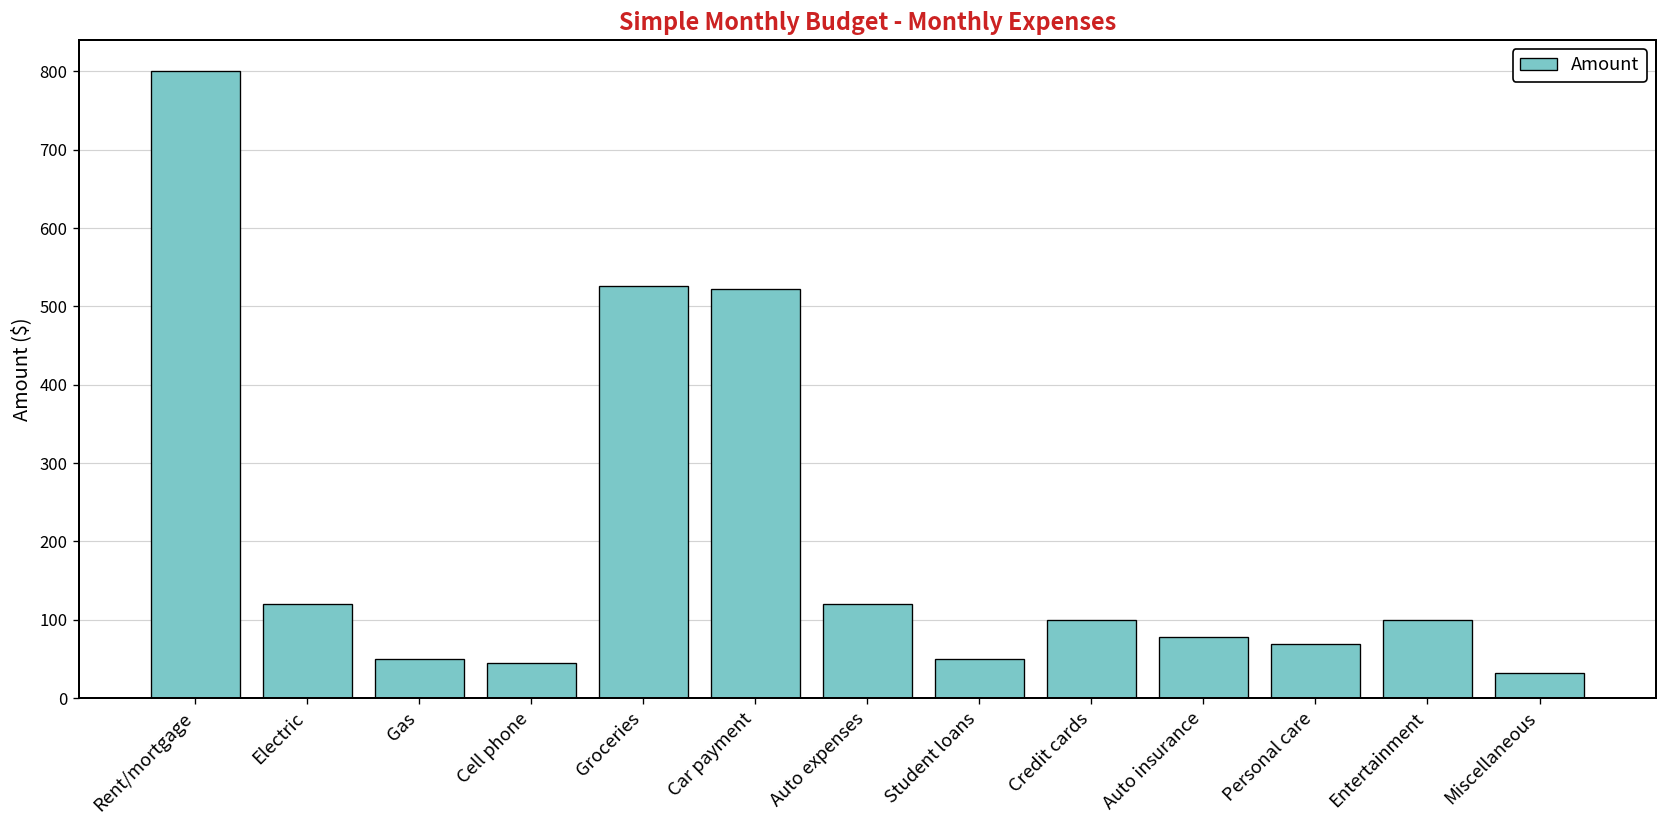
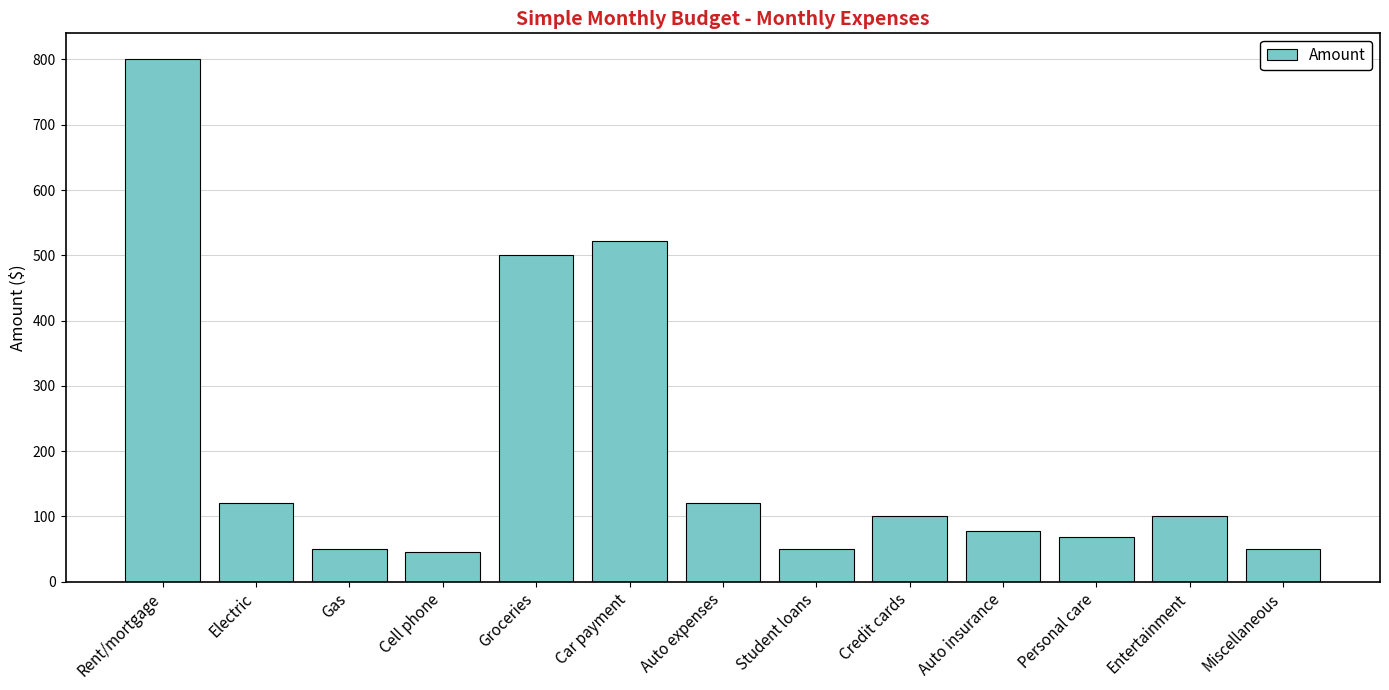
Groceries: 530 -> 500
Miscellaneous: 30 -> 50
